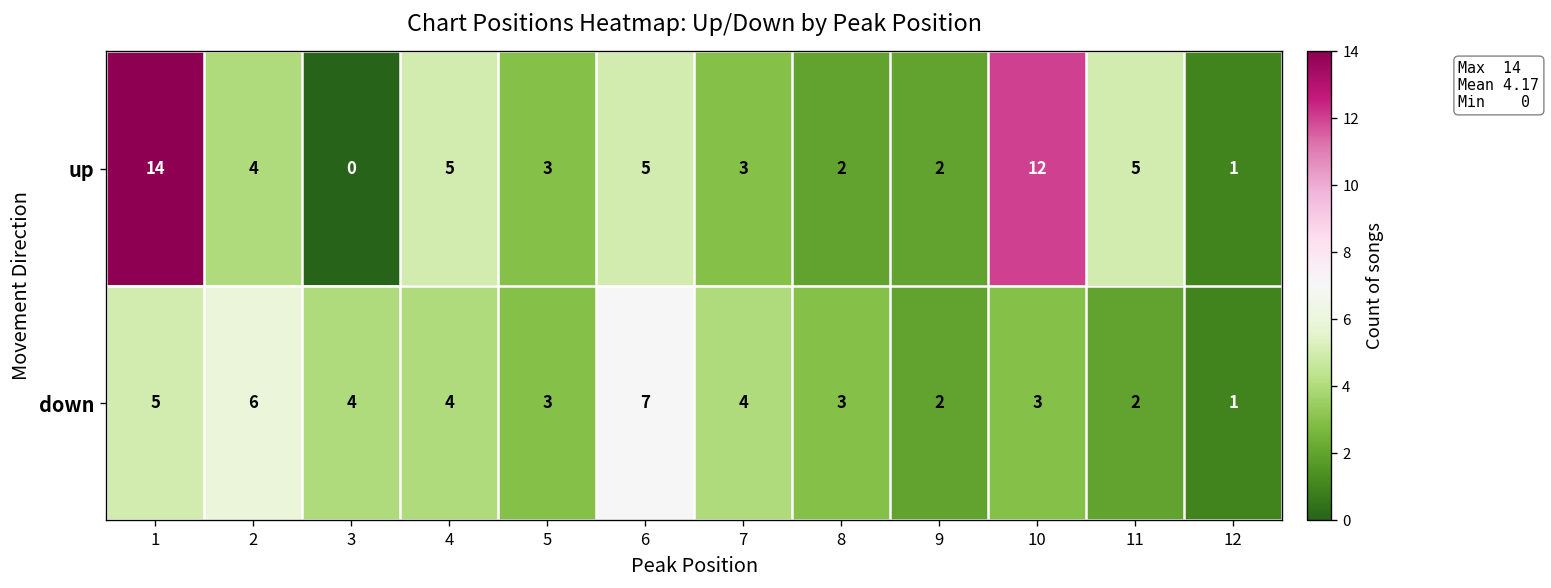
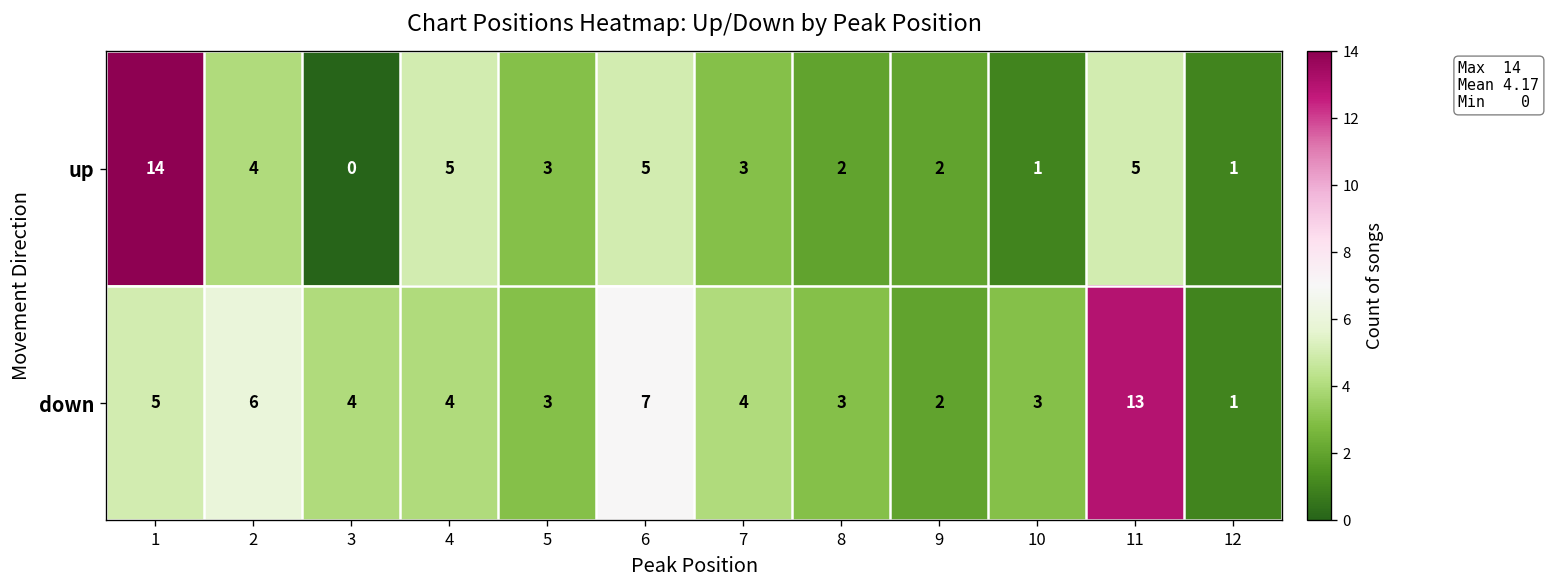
up, 10: 12 -> 1
down, 11: 2 -> 13
